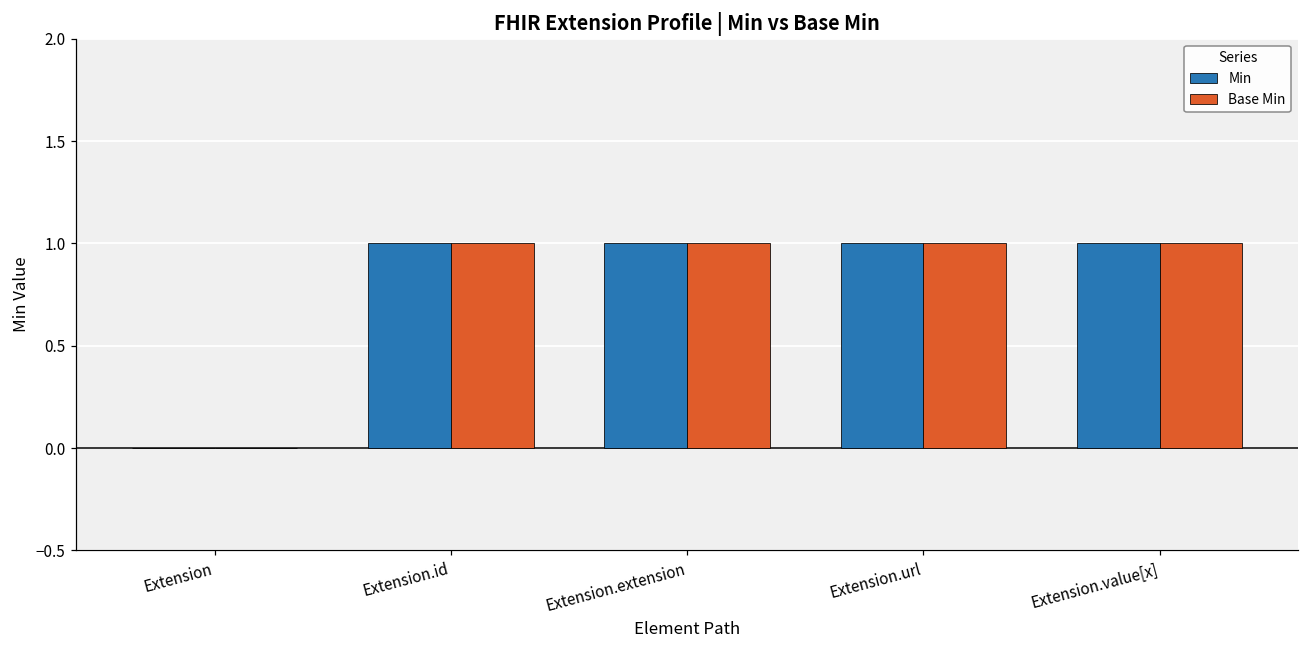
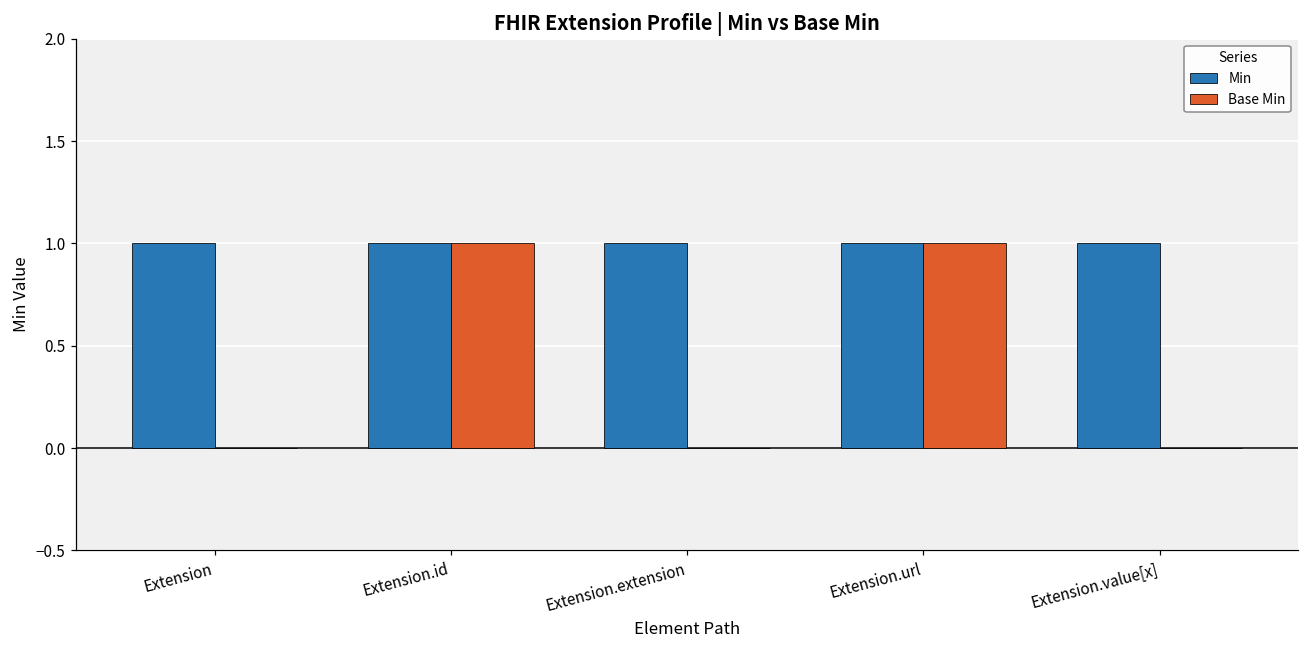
Min, Extension: 0 -> 1
Base Min, Extension.extension: 1 -> 0
Base Min, Extension.value[x]: 1 -> 0
